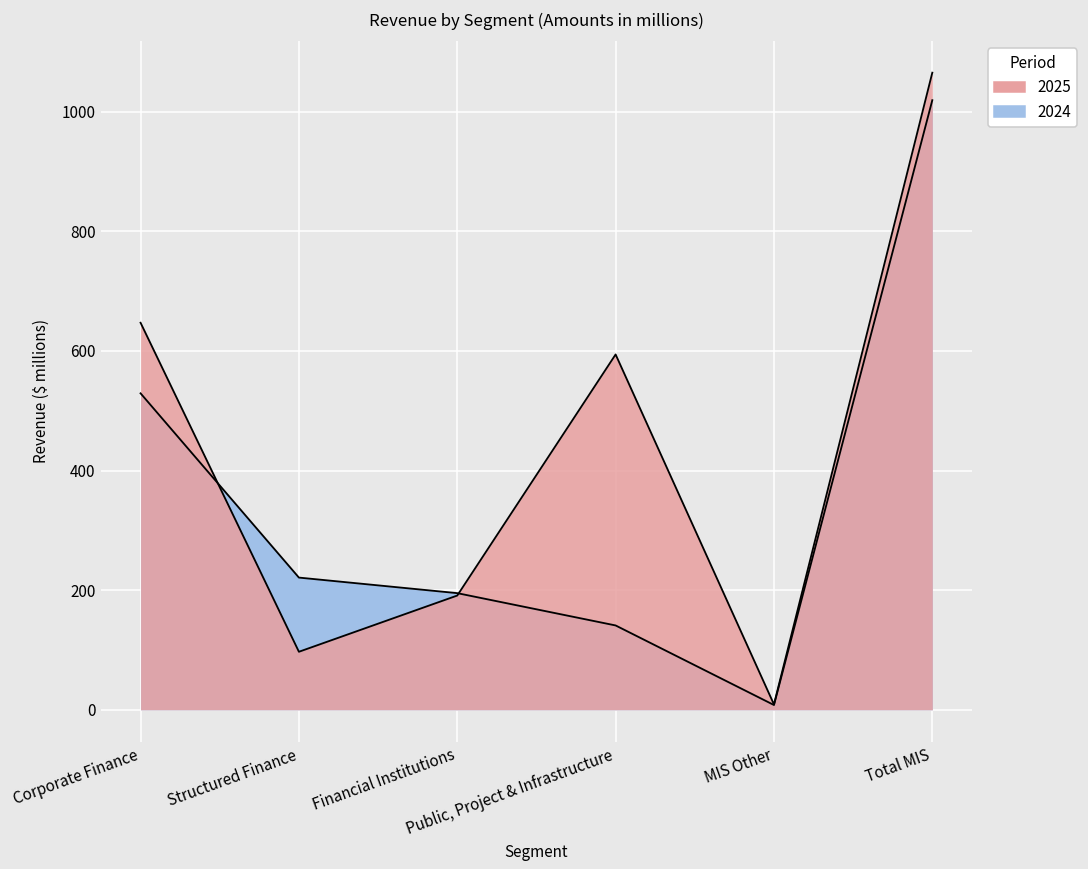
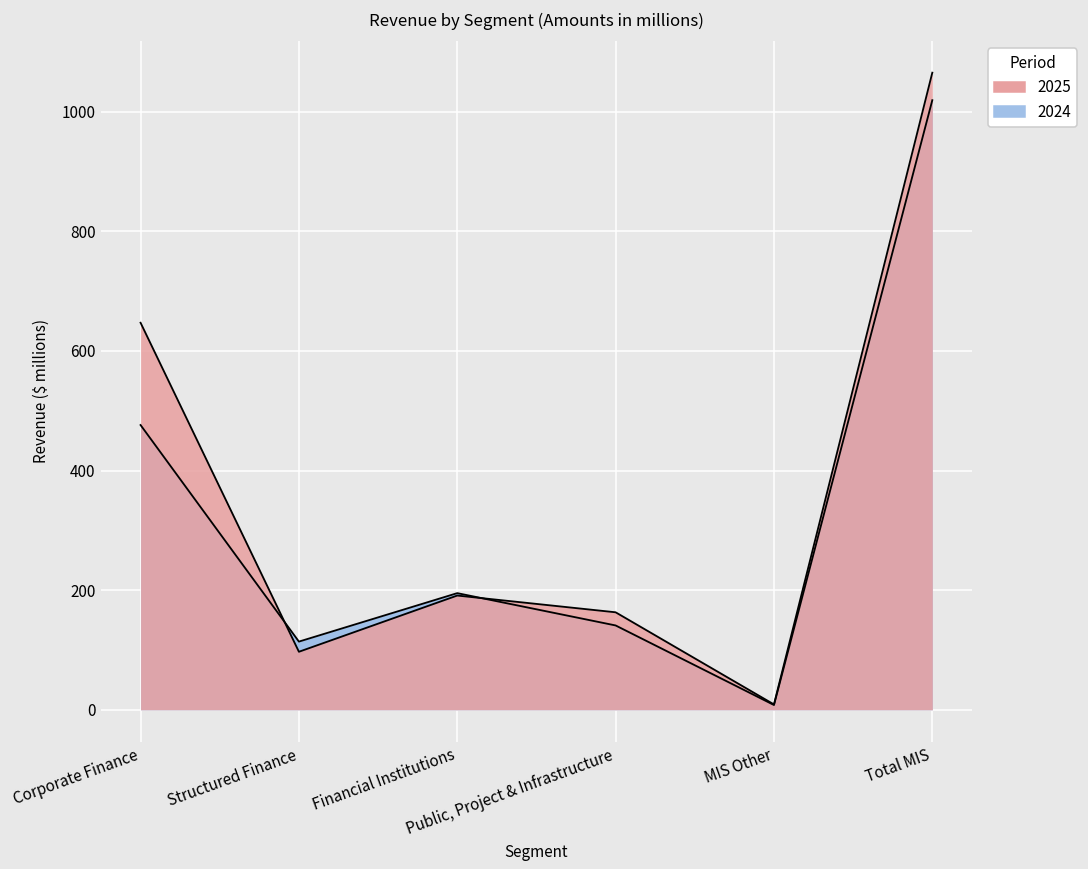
2024, Corporate Finance: 530 -> 480
2024, Structured Finance: 220 -> 110
2025, Public, Project & Infrastructure: 590 -> 160
